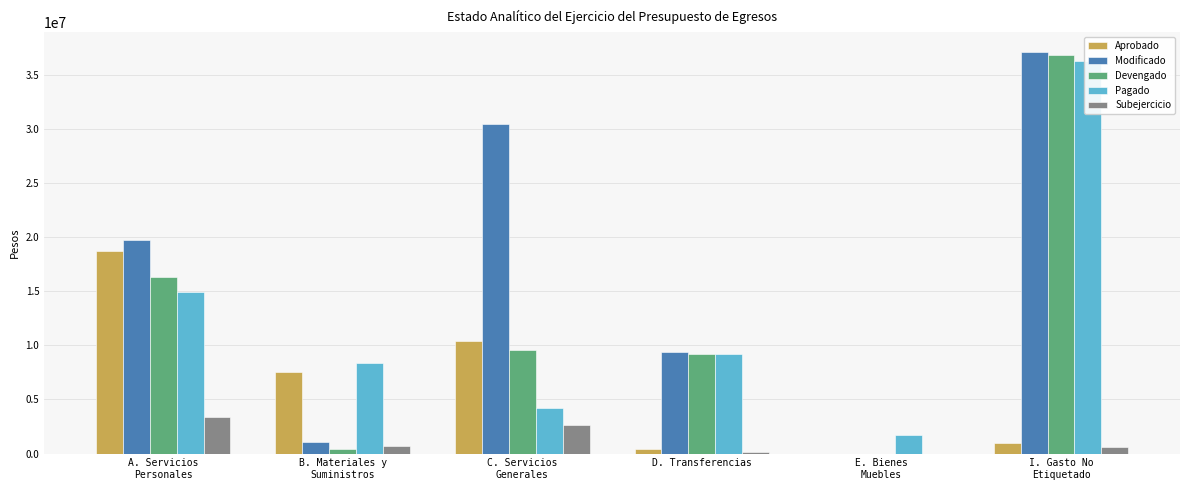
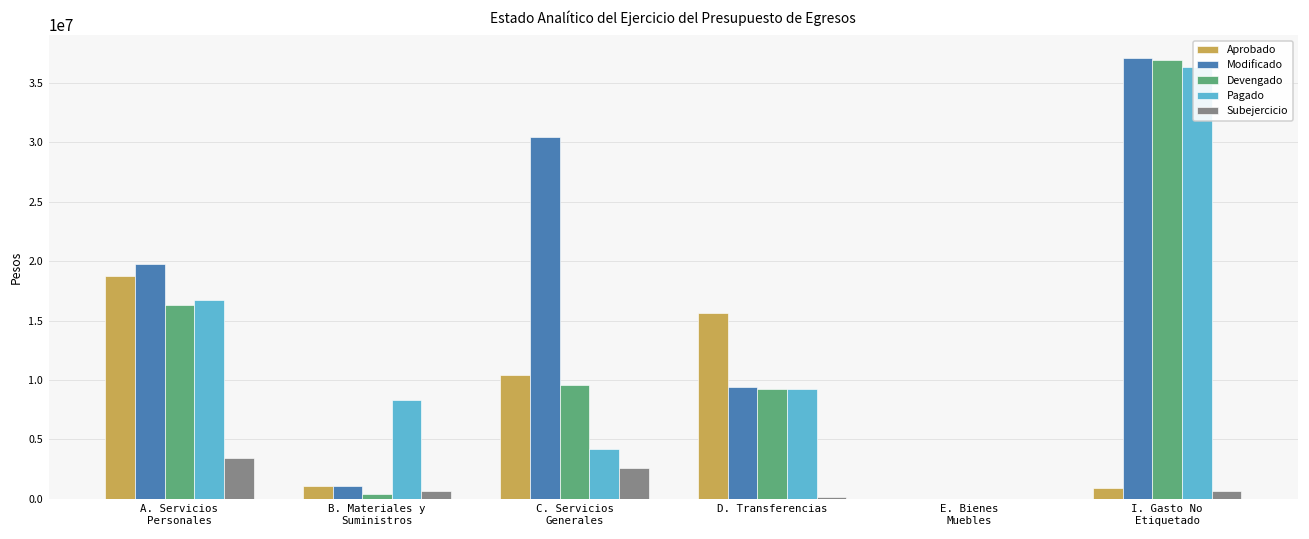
Pagado, A. Servicios Personales: 14900000 -> 16800000
Aprobado, B. Materiales y Suministros: 7500000 -> 1100000
Aprobado, D. Transferencias: 400000 -> 15600000
Pagado, E. Bienes Muebles: 1700000 -> 0
